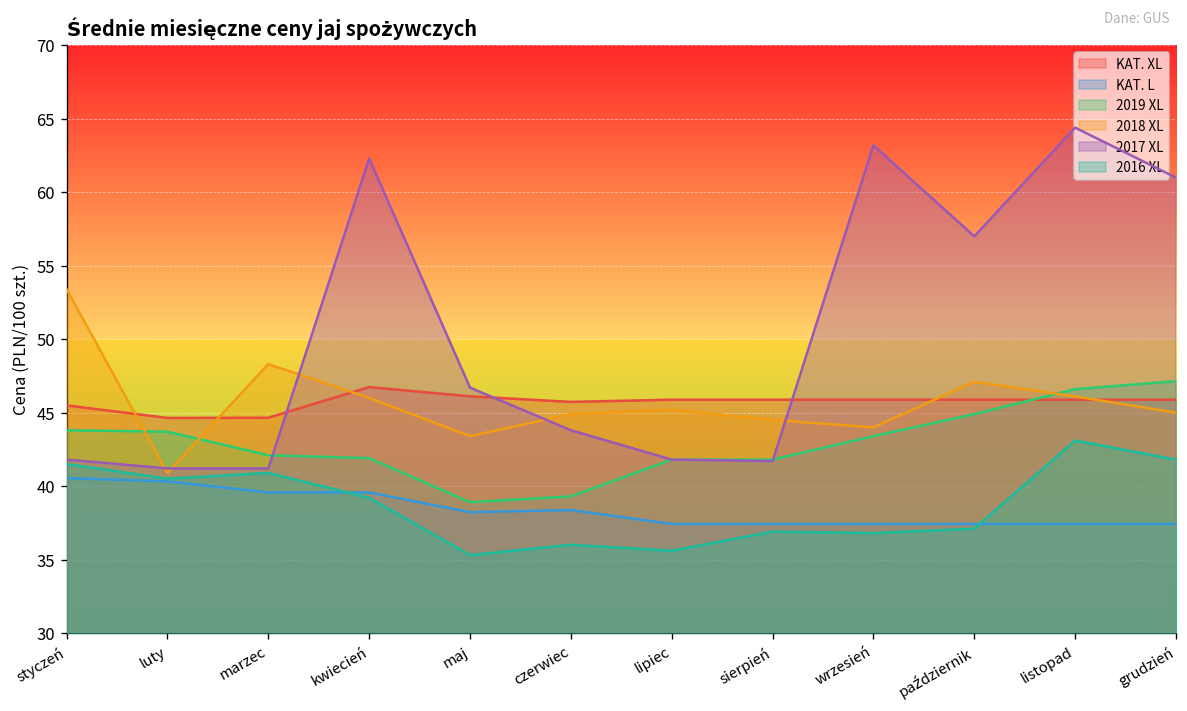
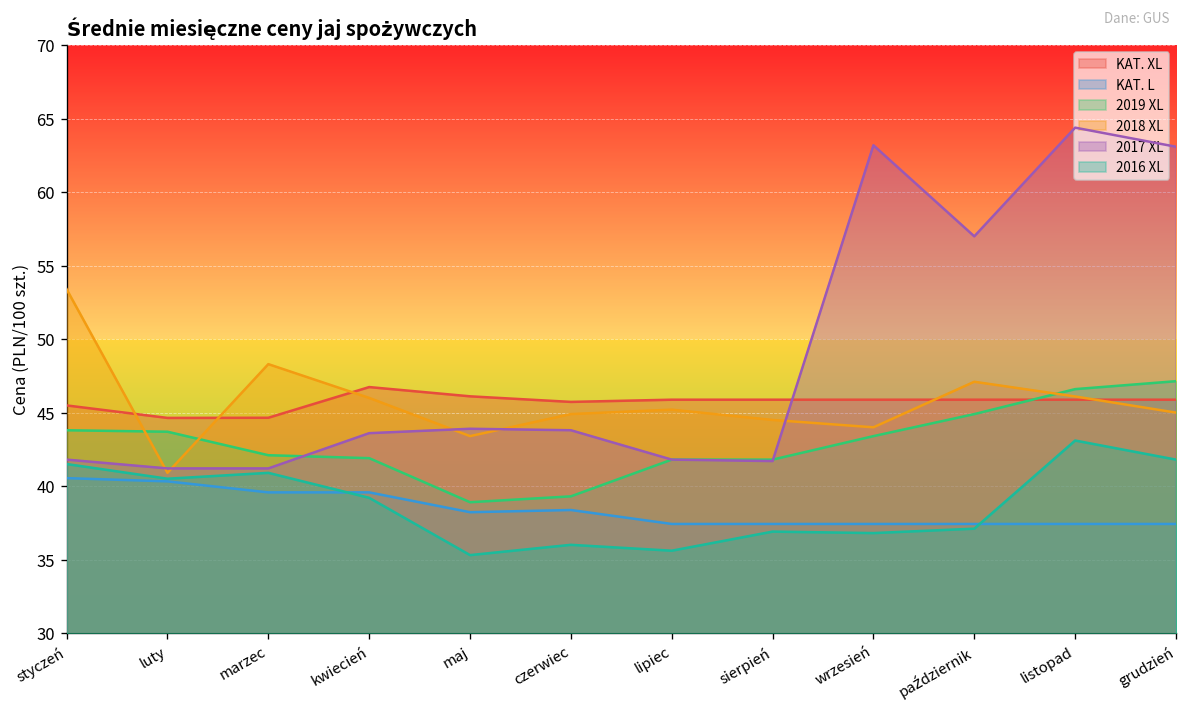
2017 XL, kwiecień: 62.3 -> 43.6
2017 XL, maj: 46.7 -> 43.9
2017 XL, grudzień: 61.0 -> 63.1
